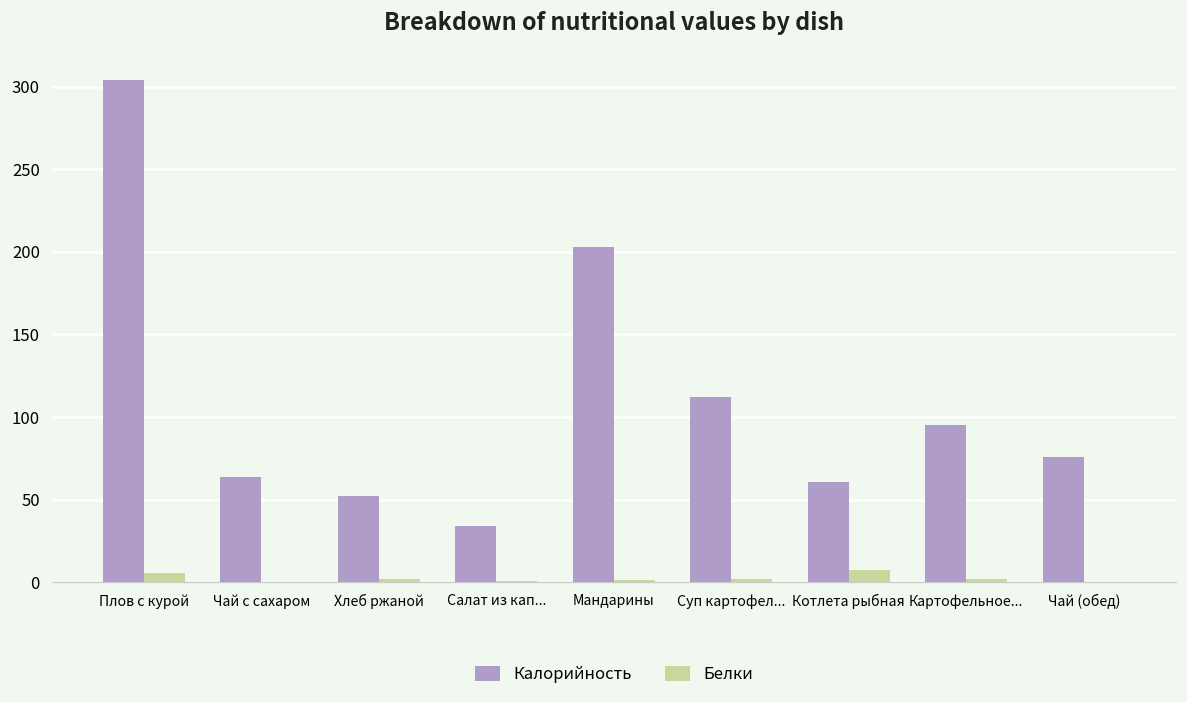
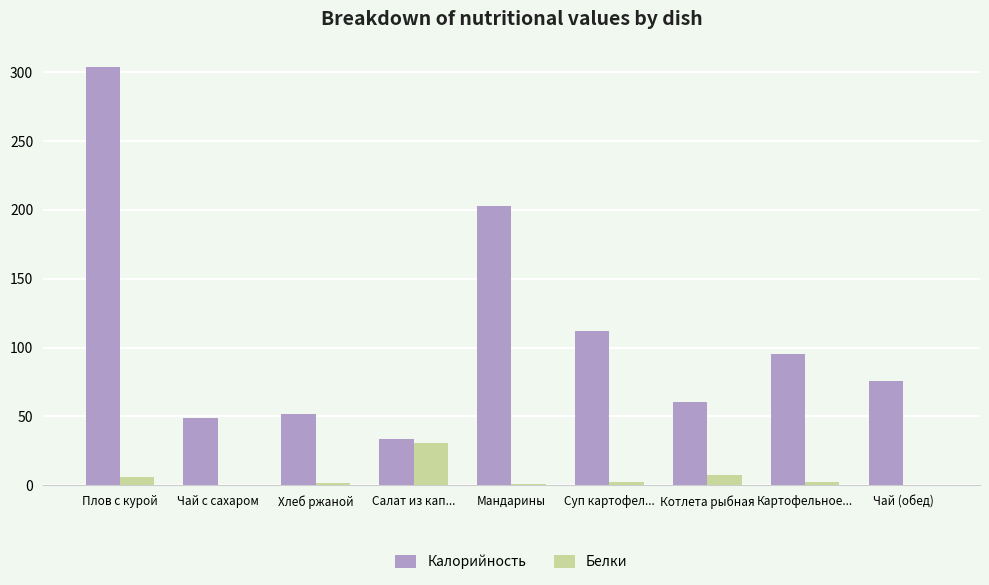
Калорийность, Чай с сахаром: 64 -> 49
Белки, Салат из кап...: 1 -> 31
